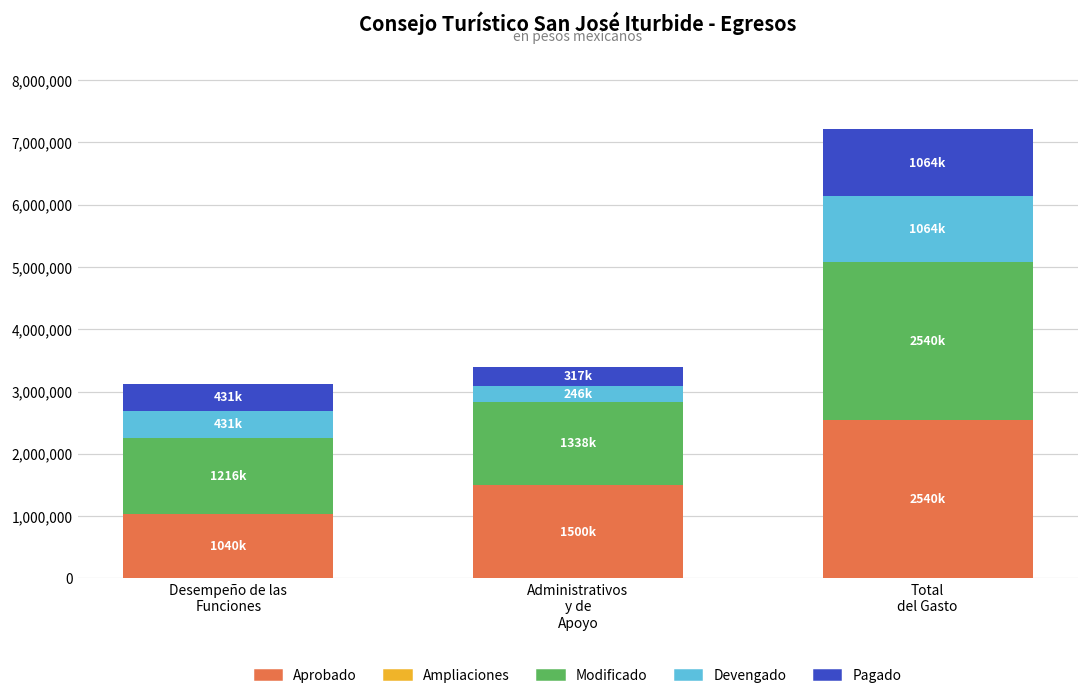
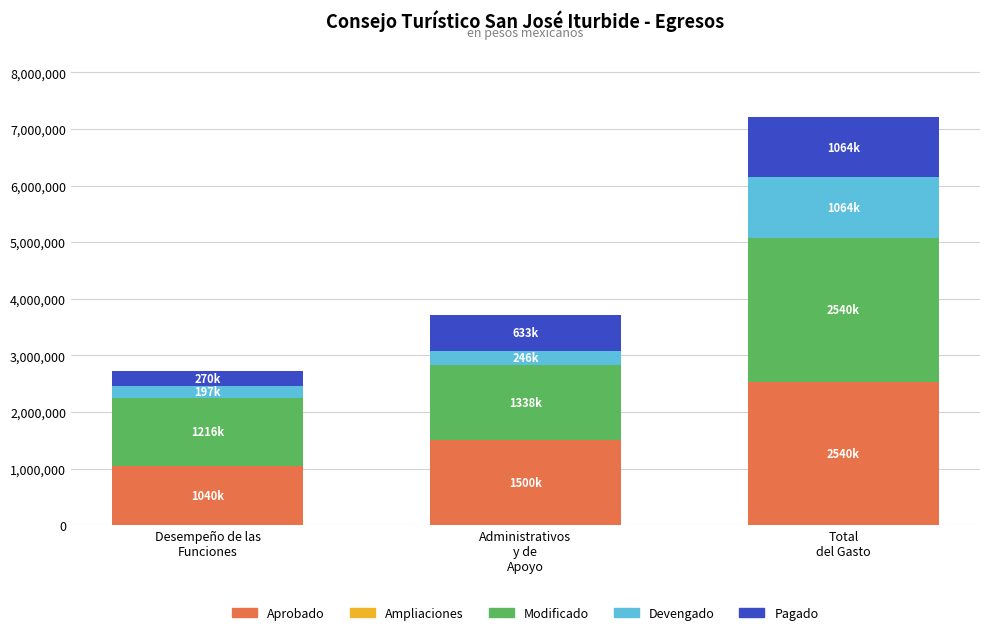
Devengado, Desempeño de las Funciones: 431k -> 197k
Pagado, Desempeño de las Funciones: 431k -> 270k
Pagado, Administrativos y de Apoyo: 317k -> 633k
